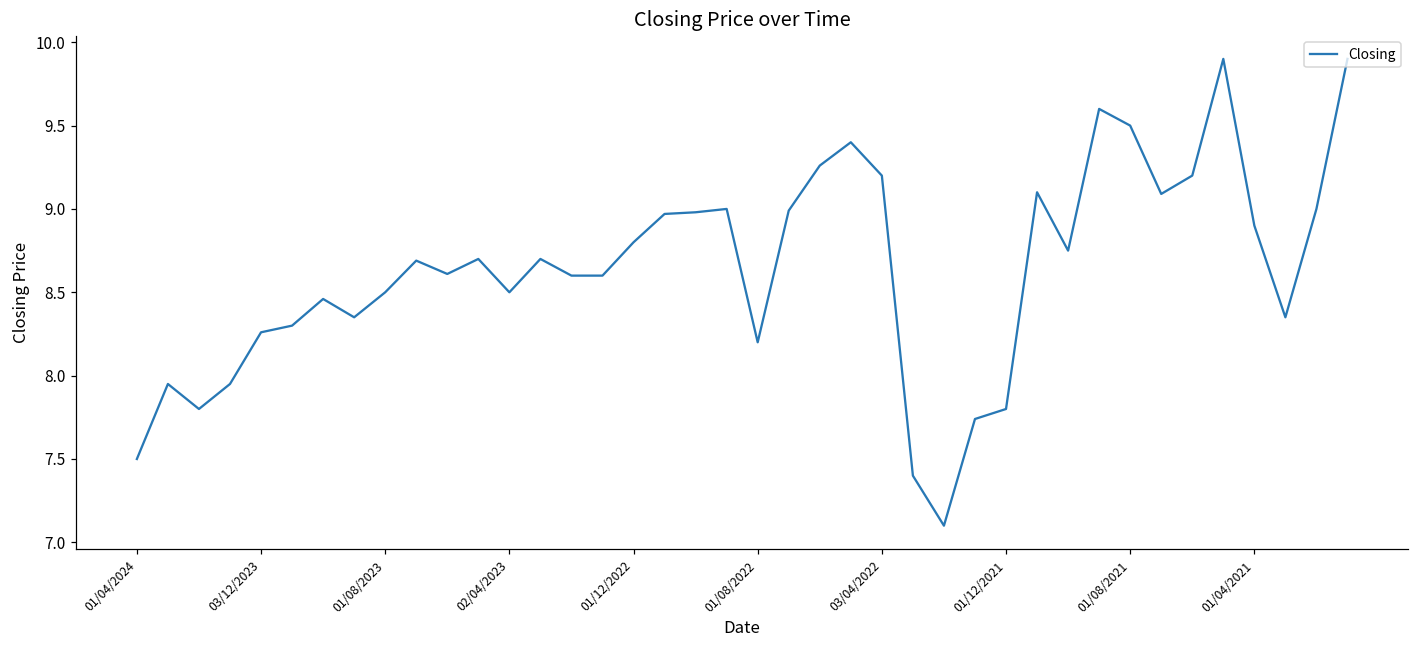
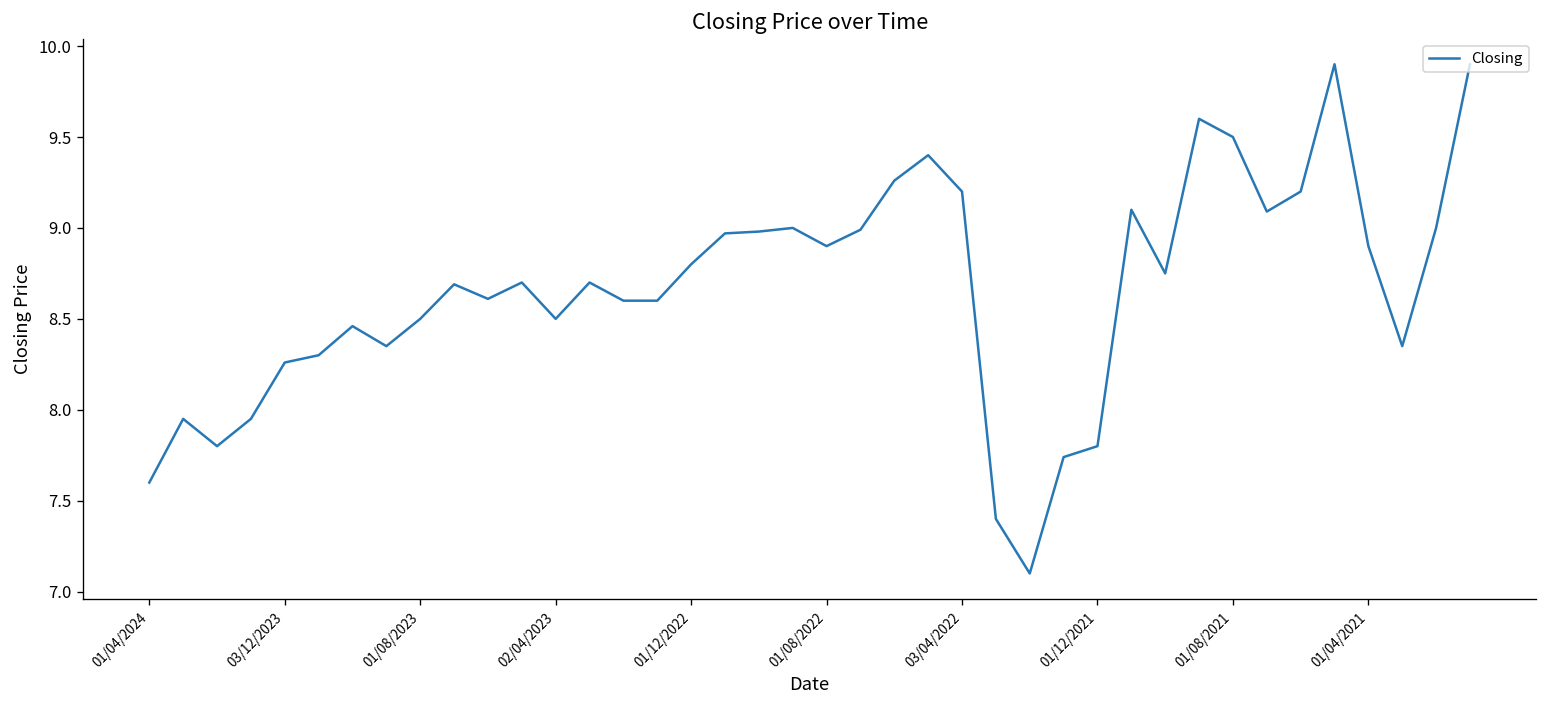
01/04/2024: 7.5 -> 7.6
01/08/2022: 8.2 -> 8.9
